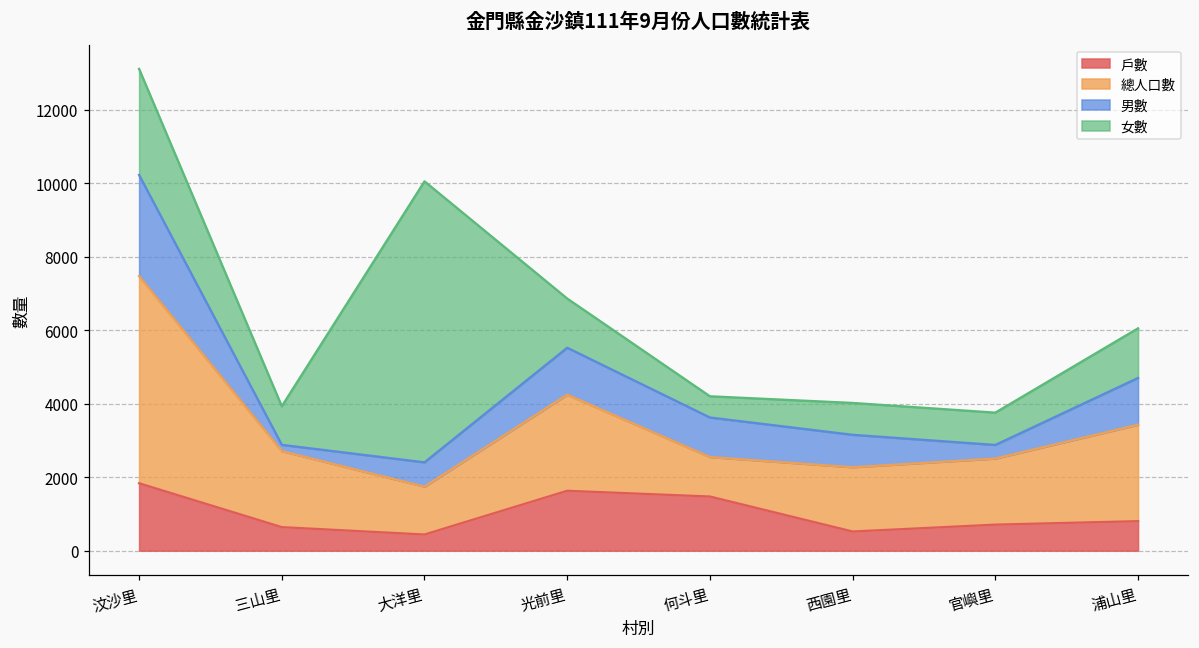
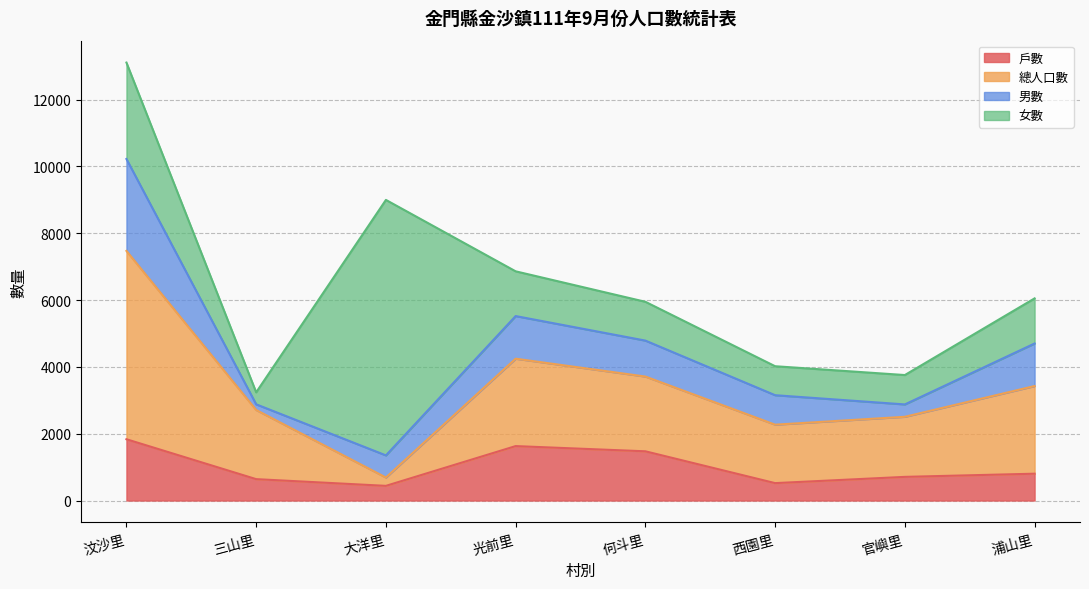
女數, 三山里: 1000 -> 400
總人口數, 大洋里: 1300 -> 300
總人口數, 何斗里: 1100 -> 2200
女數, 何斗里: 600 -> 1200
